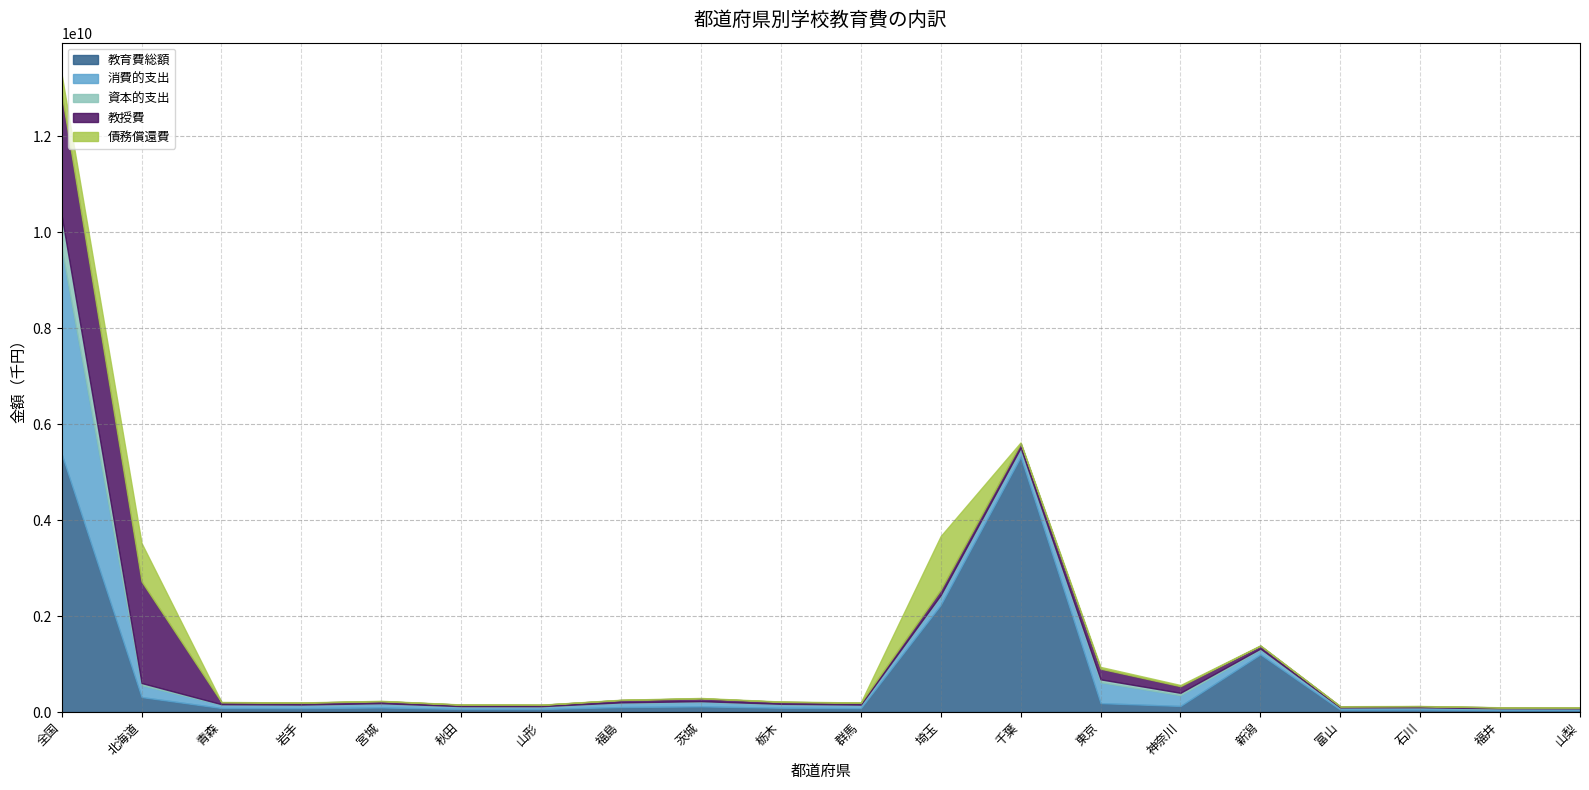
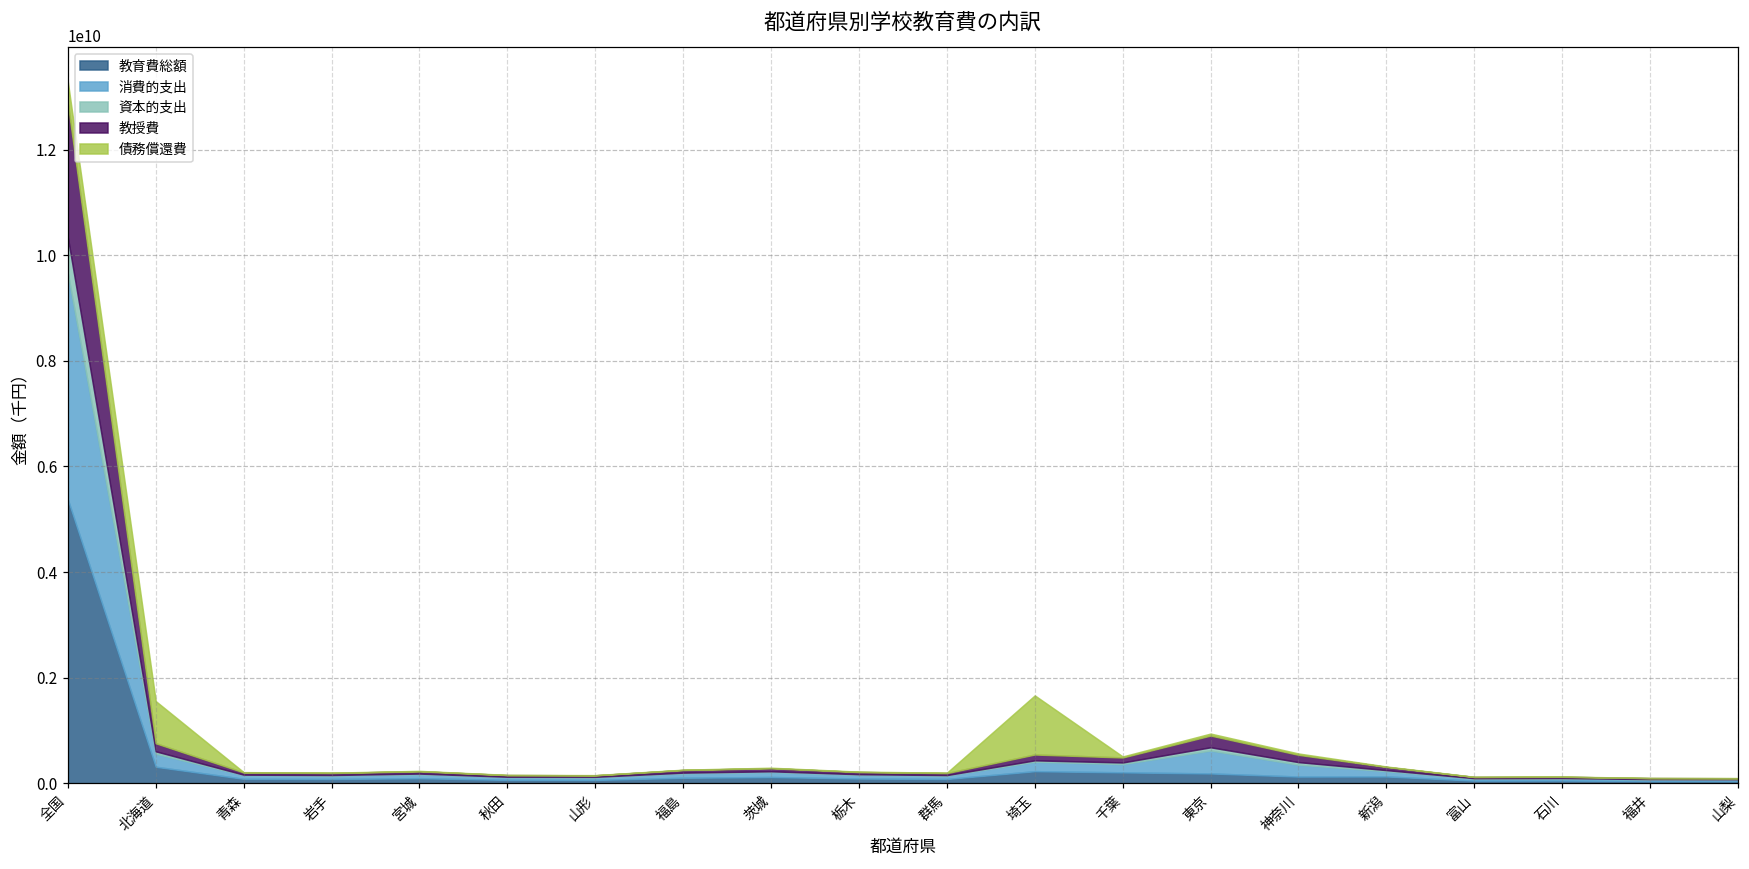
教授費, 北海道: 2100000000 -> 200000000
教育費総額, 埼玉: 2200000000 -> 200000000
教育費総額, 千葉: 5300000000 -> 200000000
教育費総額, 新潟: 1200000000 -> 100000000
